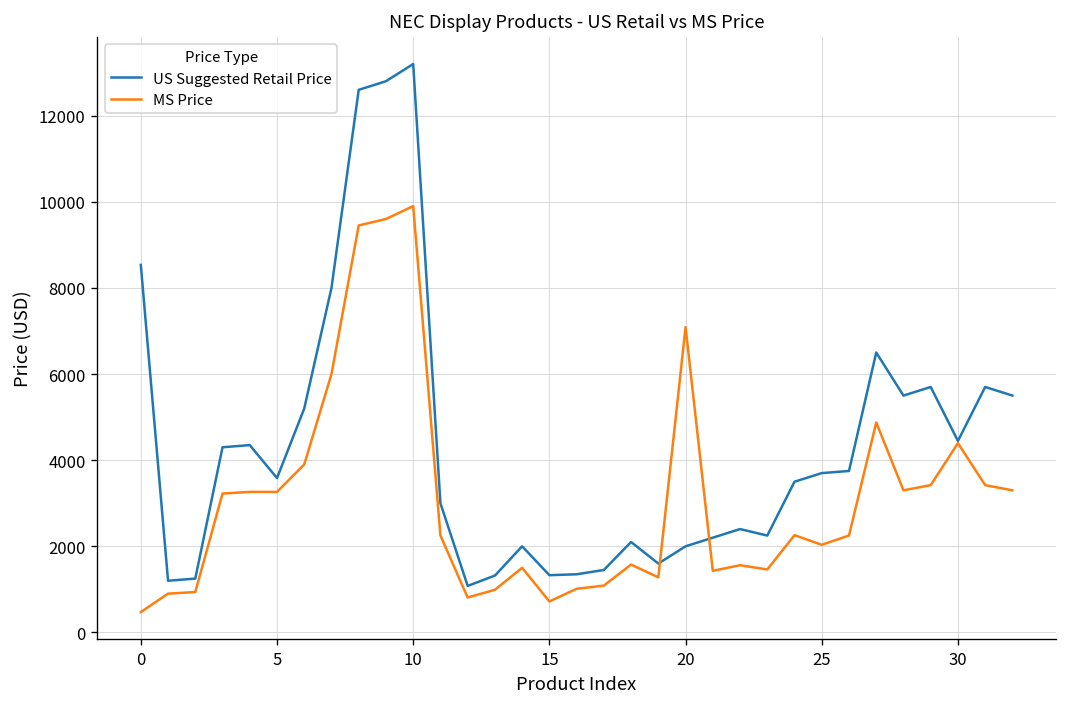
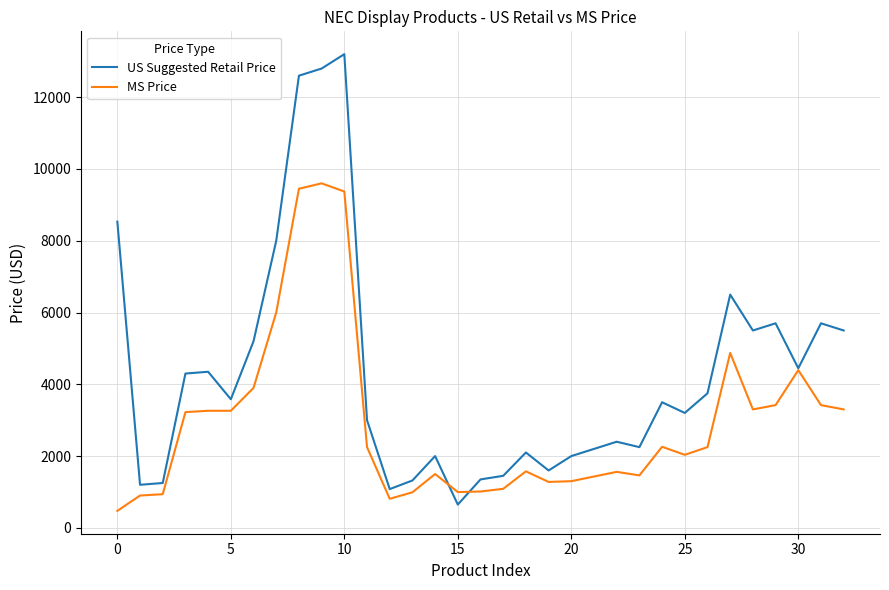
MS Price, 10: 9900 -> 9400
US Suggested Retail Price, 15: 1300 -> 600
MS Price, 15: 700 -> 1000
MS Price, 20: 7100 -> 1300
US Suggested Retail Price, 25: 3700 -> 3200
